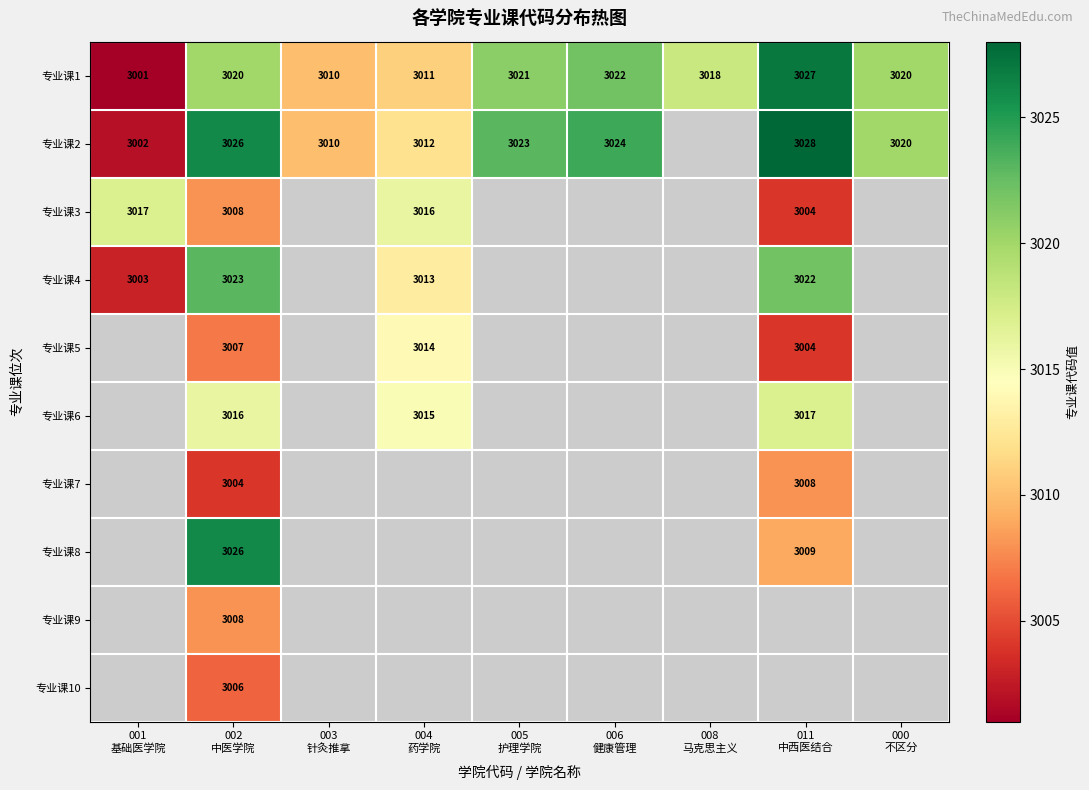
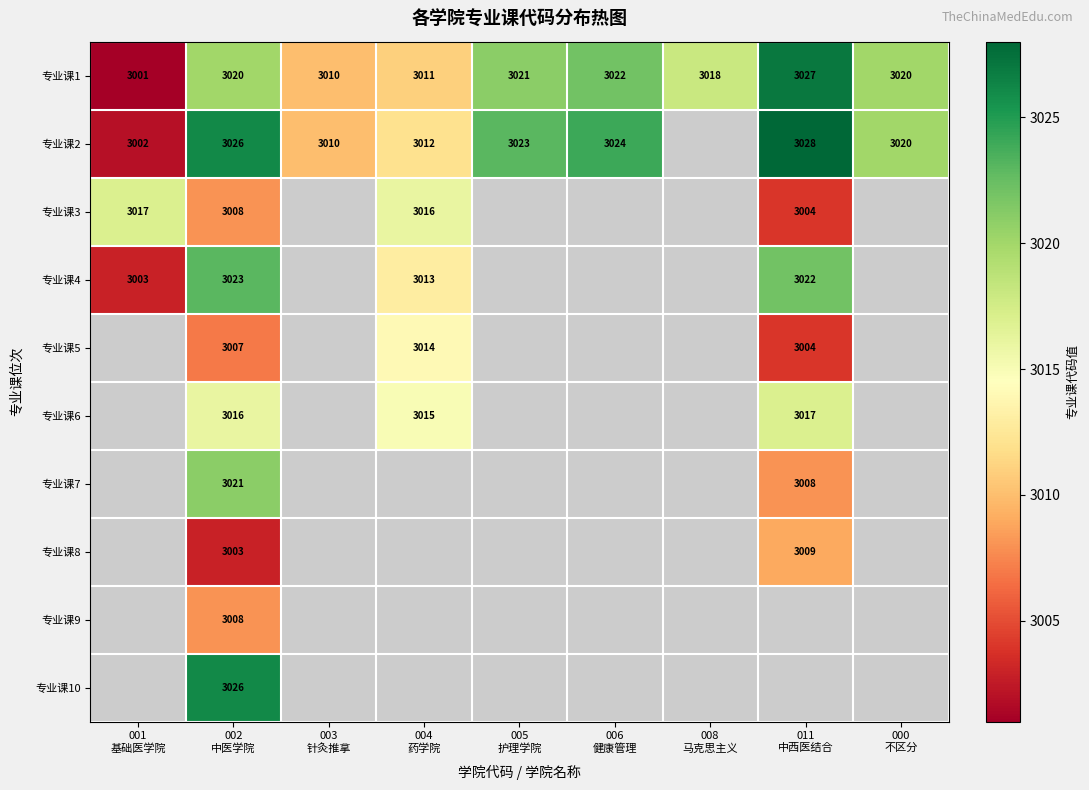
专业课7, 002 中医学院: 3004 -> 3021
专业课8, 002 中医学院: 3026 -> 3003
专业课10, 002 中医学院: 3006 -> 3026
